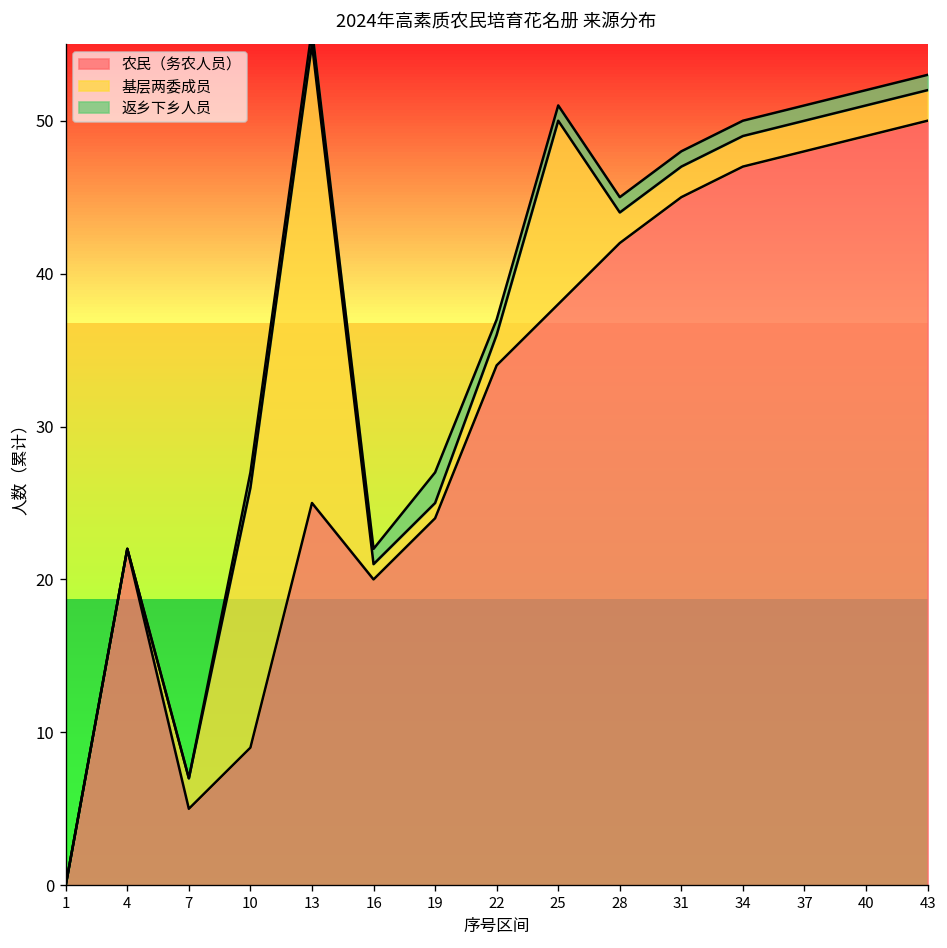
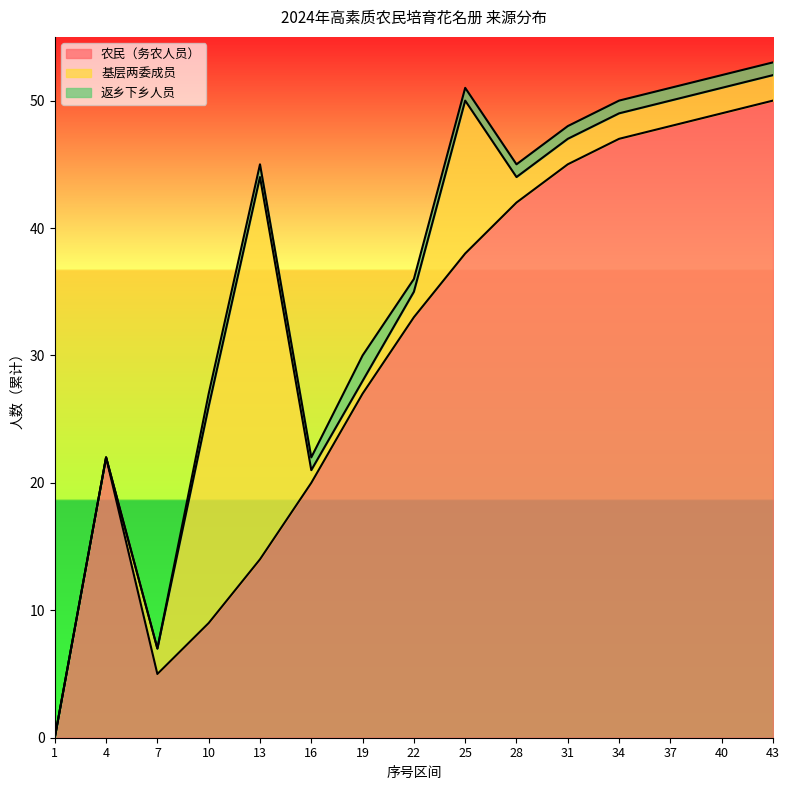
农民（务农人员）, 13: 25 -> 14
农民（务农人员）, 19: 24 -> 27
农民（务农人员）, 22: 34 -> 33
